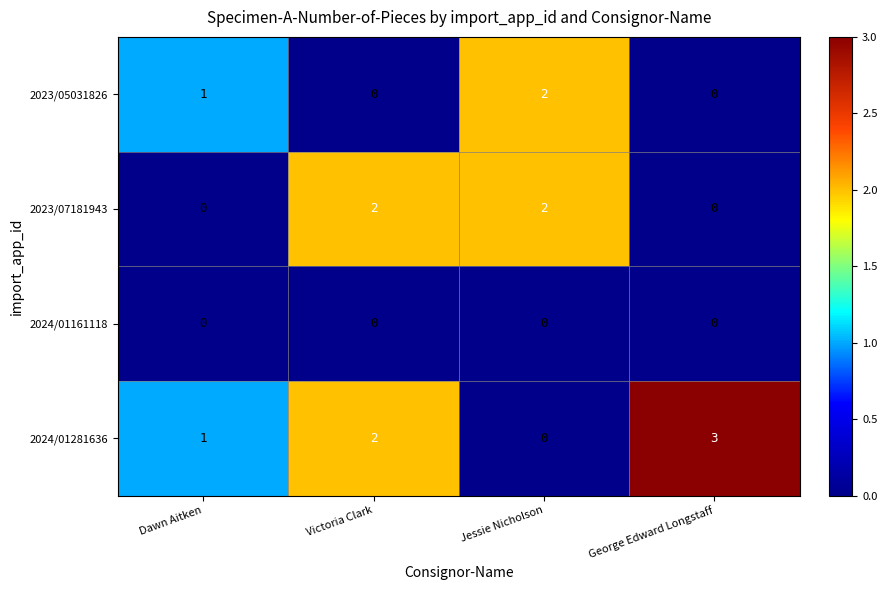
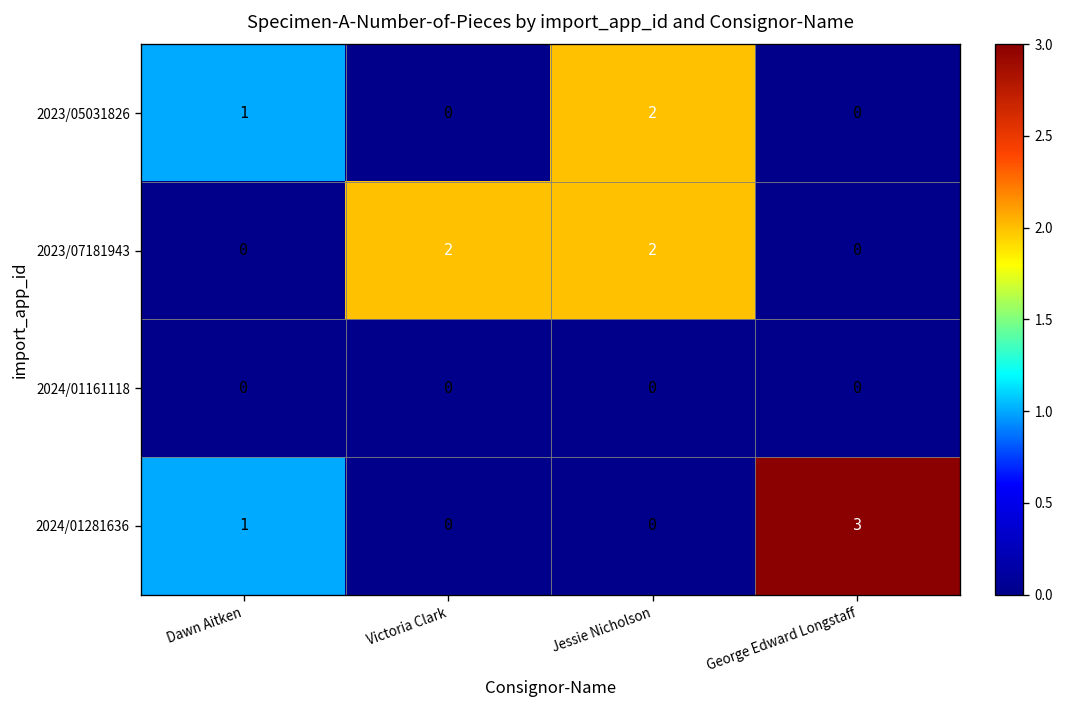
2024/01281636, Victoria Clark: 2 -> 0
